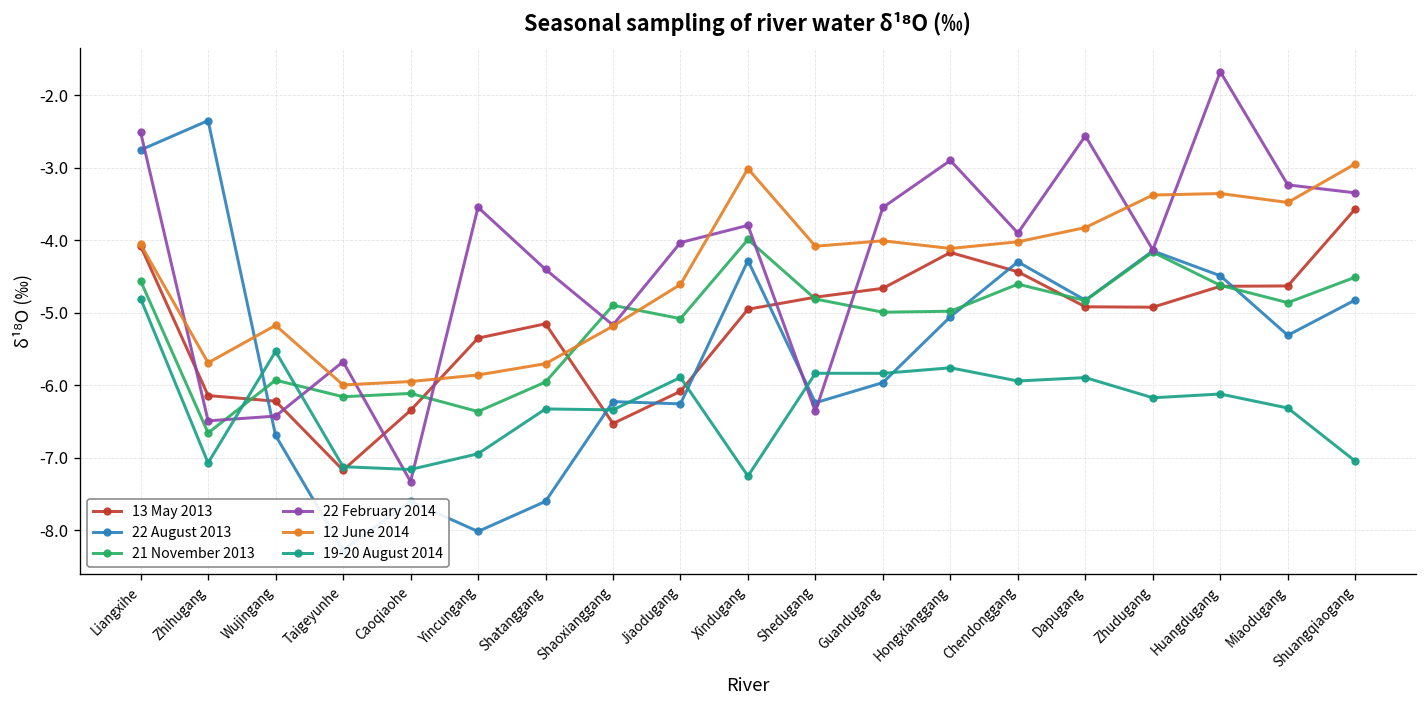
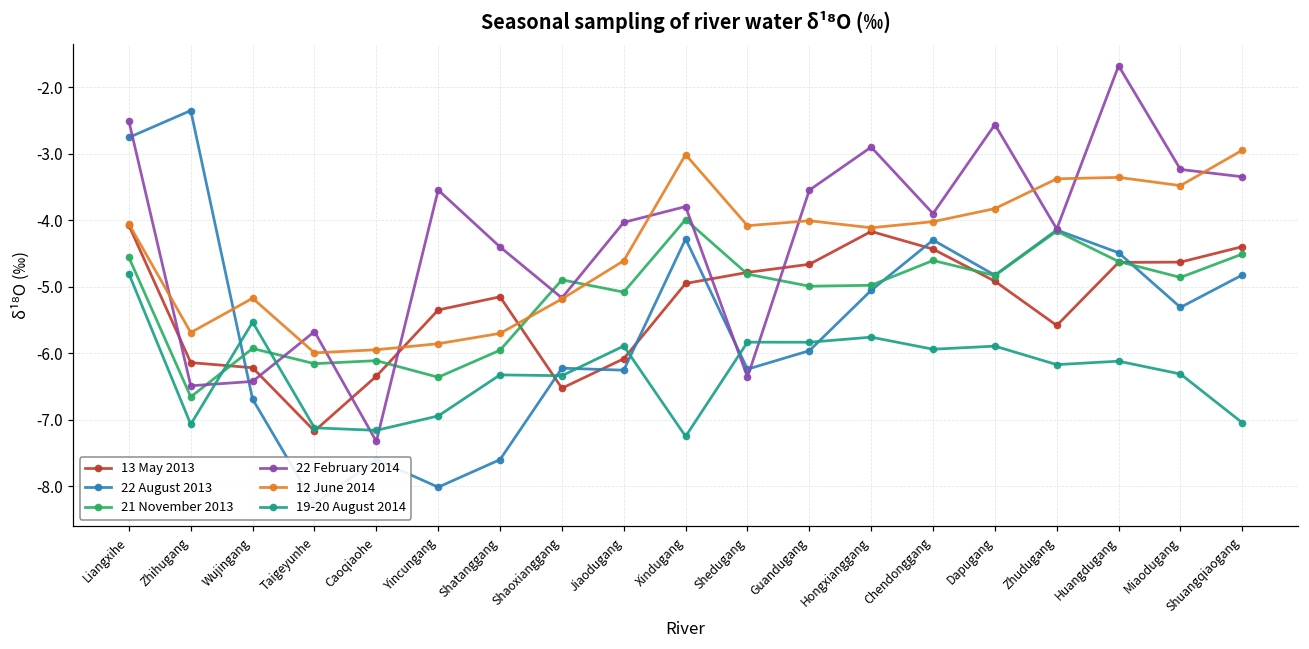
13 May 2013, Zhudugang: -4.9 -> -5.6
13 May 2013, Shuangqiaogang: -3.6 -> -4.4
